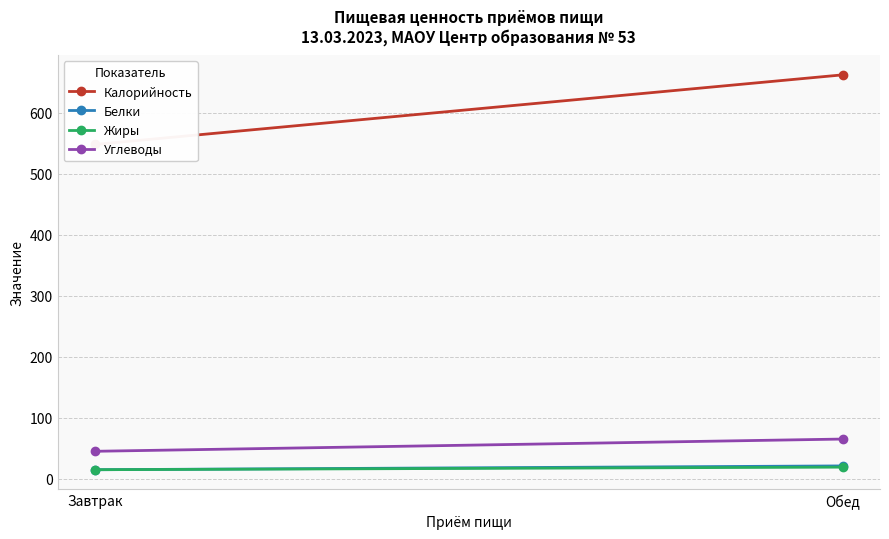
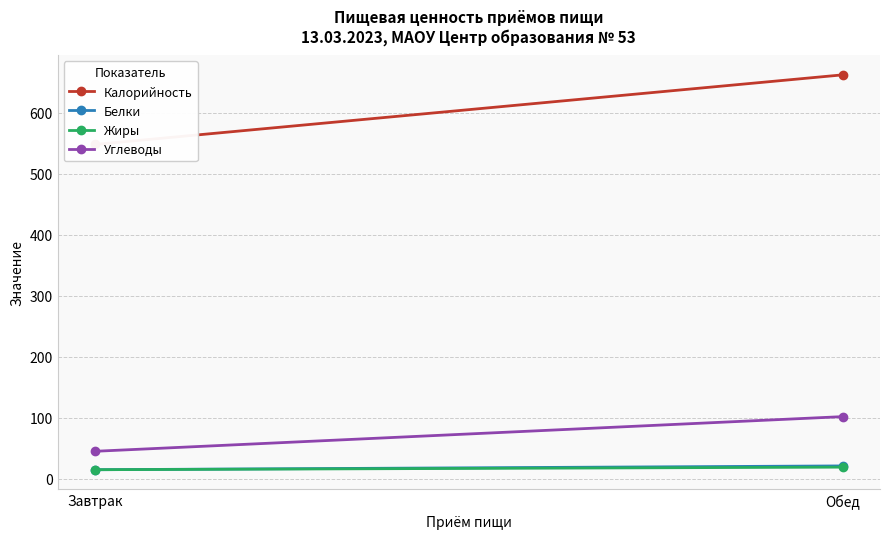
Углеводы, Обед: 70 -> 100
